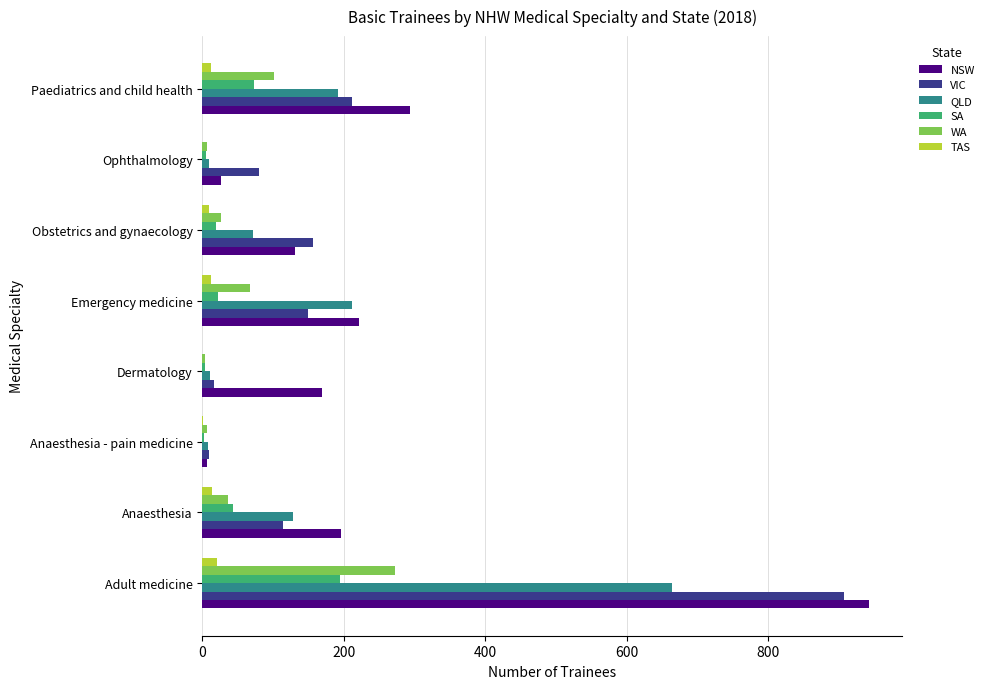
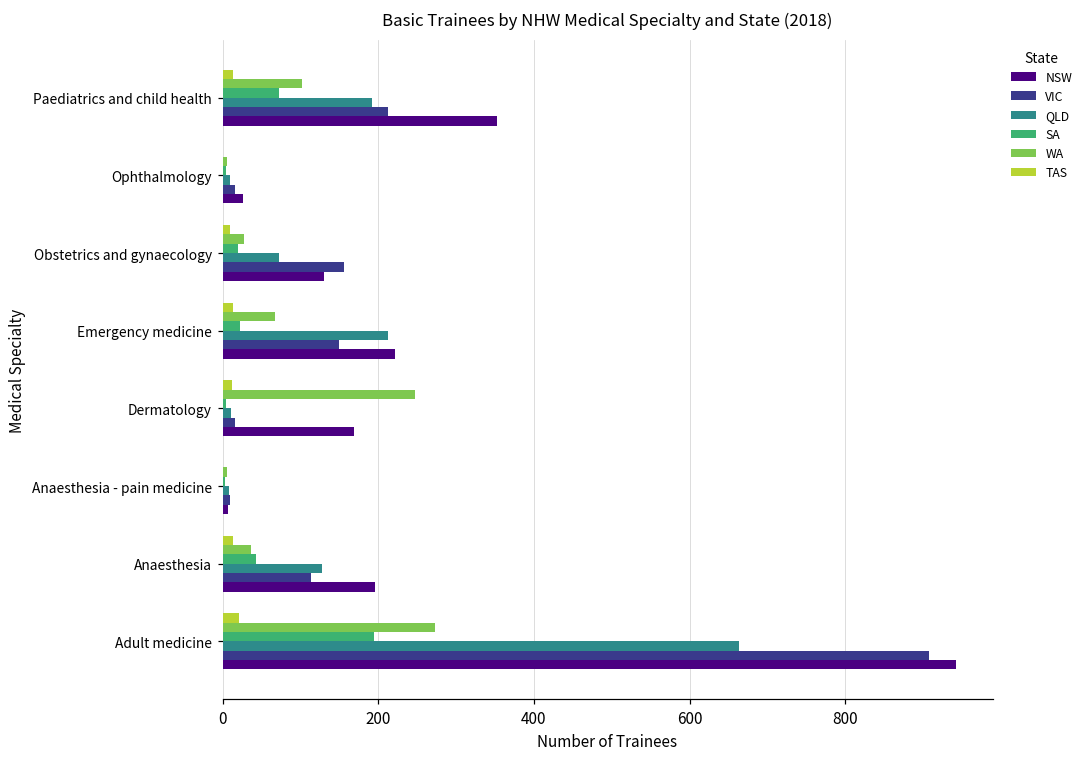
NSW, Paediatrics and child health: 290 -> 350
VIC, Ophthalmology: 80 -> 20
TAS, Dermatology: 0 -> 10
WA, Dermatology: 0 -> 250
